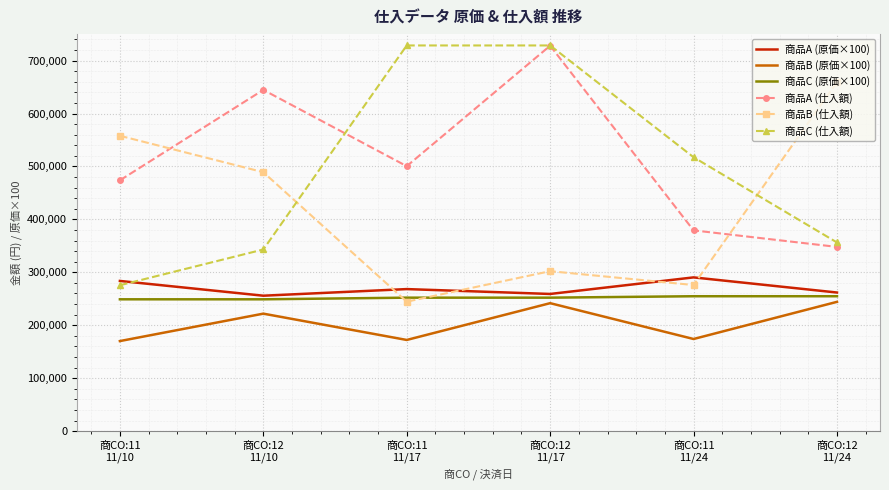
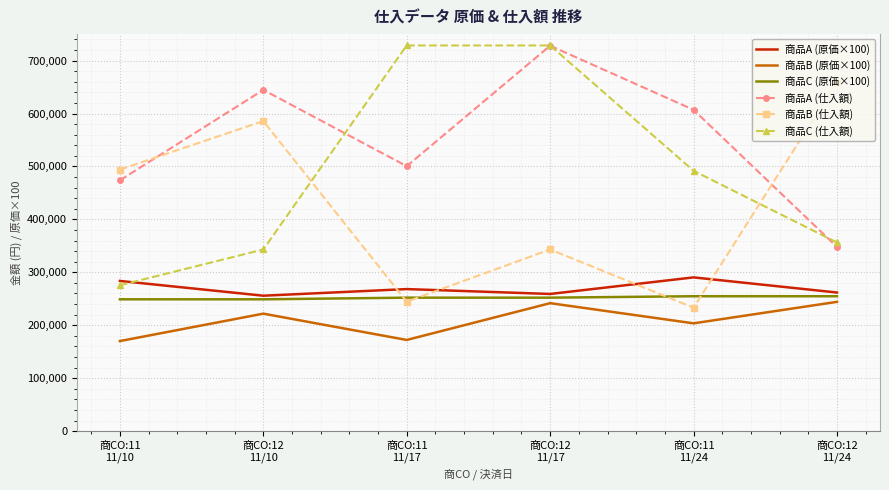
商品B (仕入額), 商CO:11 11/10: 560,000 -> 490,000
商品B (仕入額), 商CO:12 11/10: 490,000 -> 590,000
商品B (仕入額), 商CO:12 11/17: 300,000 -> 340,000
商品B (原価×100), 商CO:11 11/24: 170,000 -> 200,000
商品A (仕入額), 商CO:11 11/24: 380,000 -> 610,000
商品B (仕入額), 商CO:11 11/24: 280,000 -> 230,000
商品C (仕入額), 商CO:11 11/24: 520,000 -> 490,000
